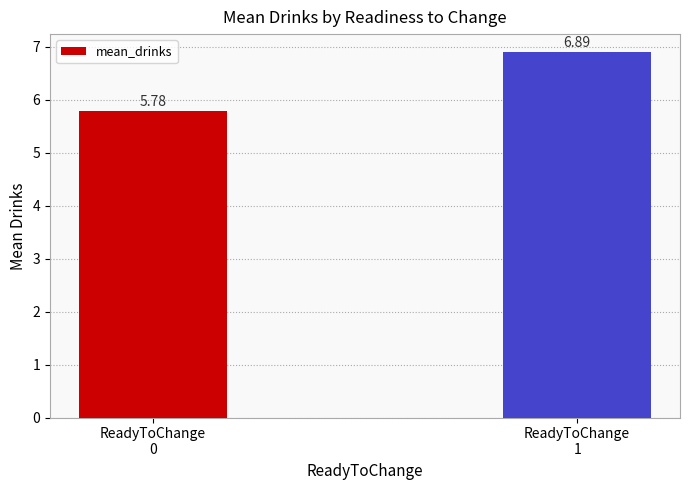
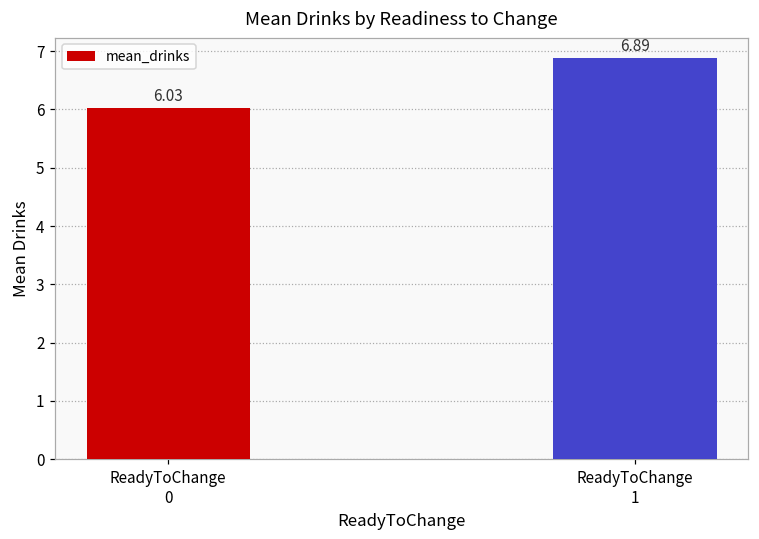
ReadyToChange 0: 5.78 -> 6.03
